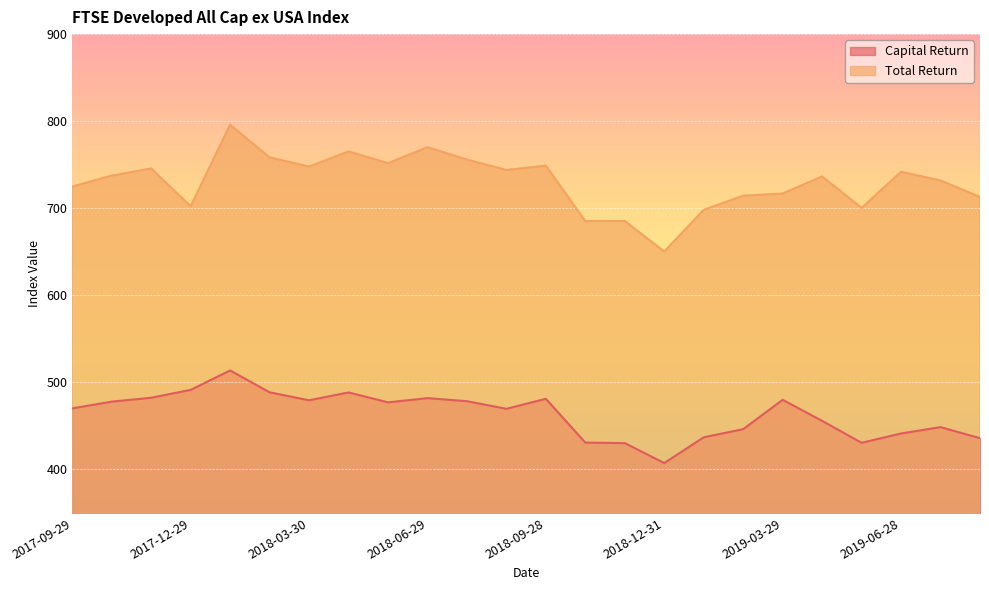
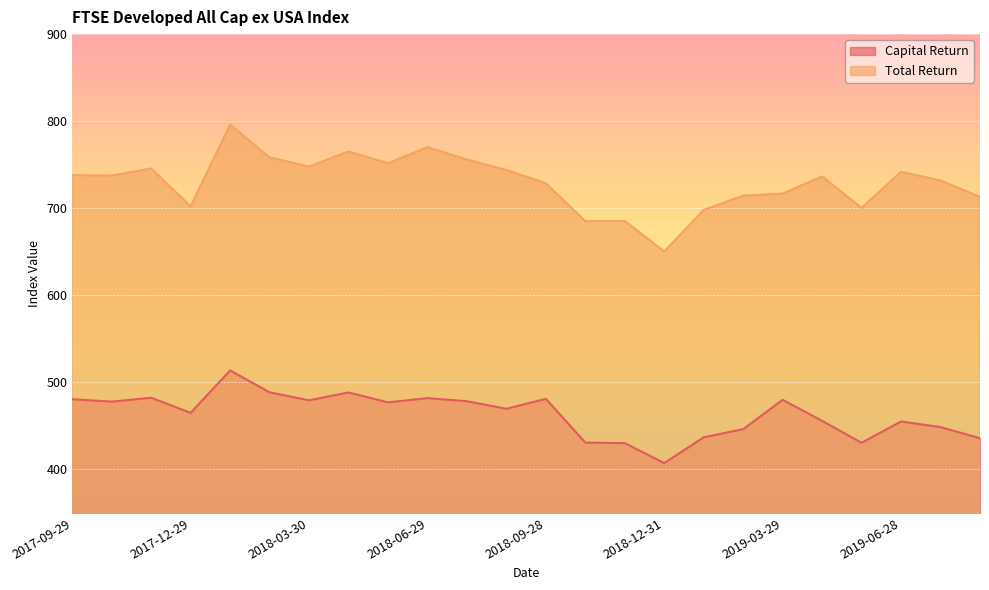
Capital Return, 2017-09-29: 470 -> 480
Total Return, 2017-09-29: 720 -> 740
Capital Return, 2017-12-29: 490 -> 470
Total Return, 2018-09-28: 750 -> 730
Capital Return, 2019-06-28: 440 -> 460
